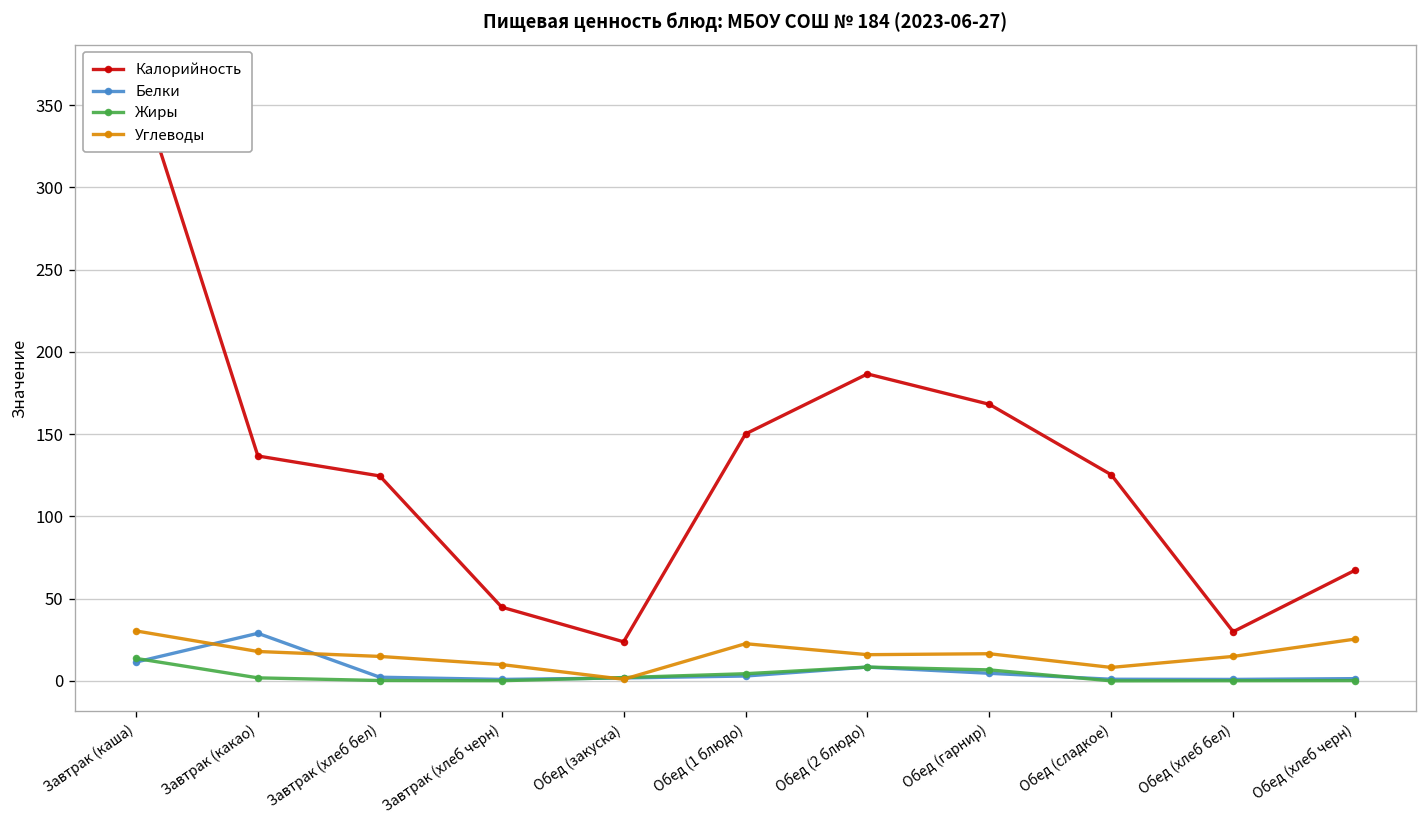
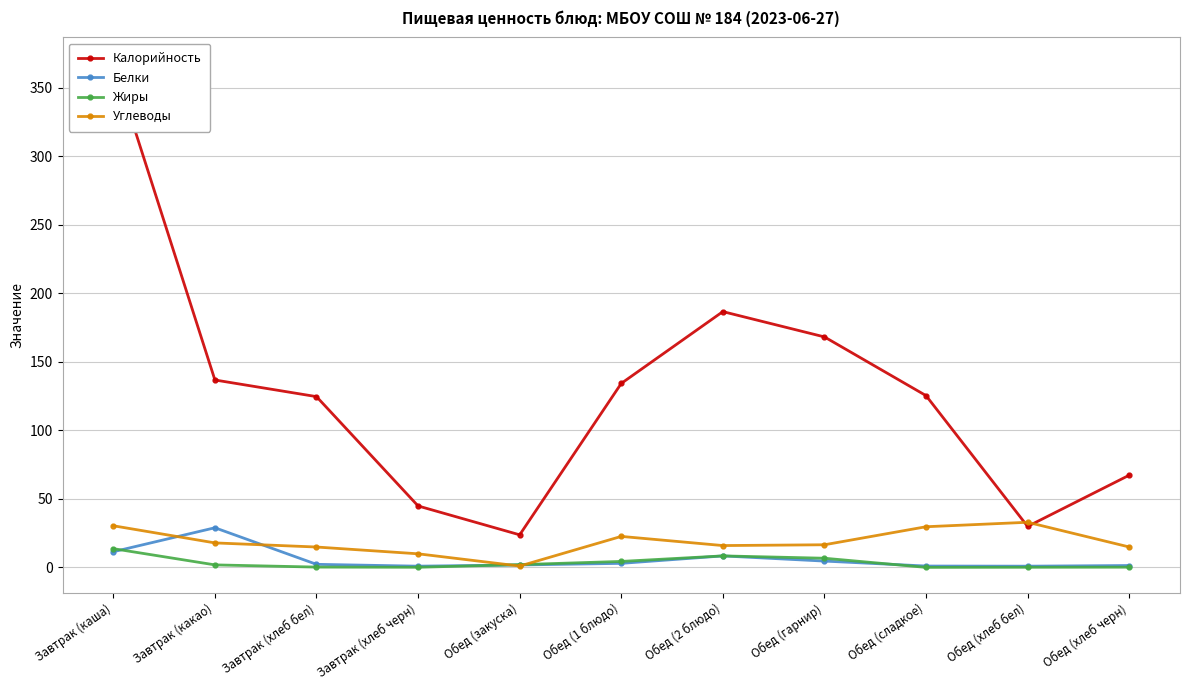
Калорийность, Обед (1 блюдо): 150 -> 134
Углеводы, Обед (сладкое): 8 -> 30
Углеводы, Обед (хлеб бел): 15 -> 33
Углеводы, Обед (хлеб черн): 25 -> 15
